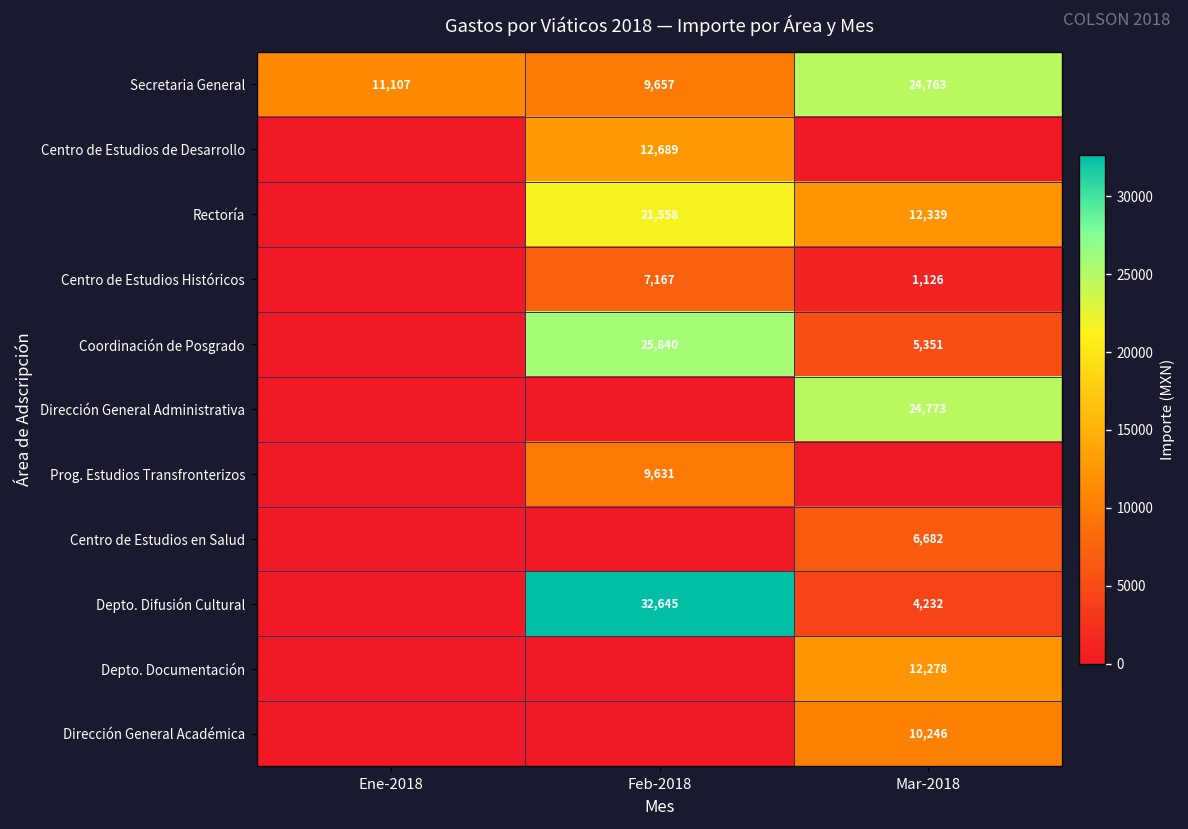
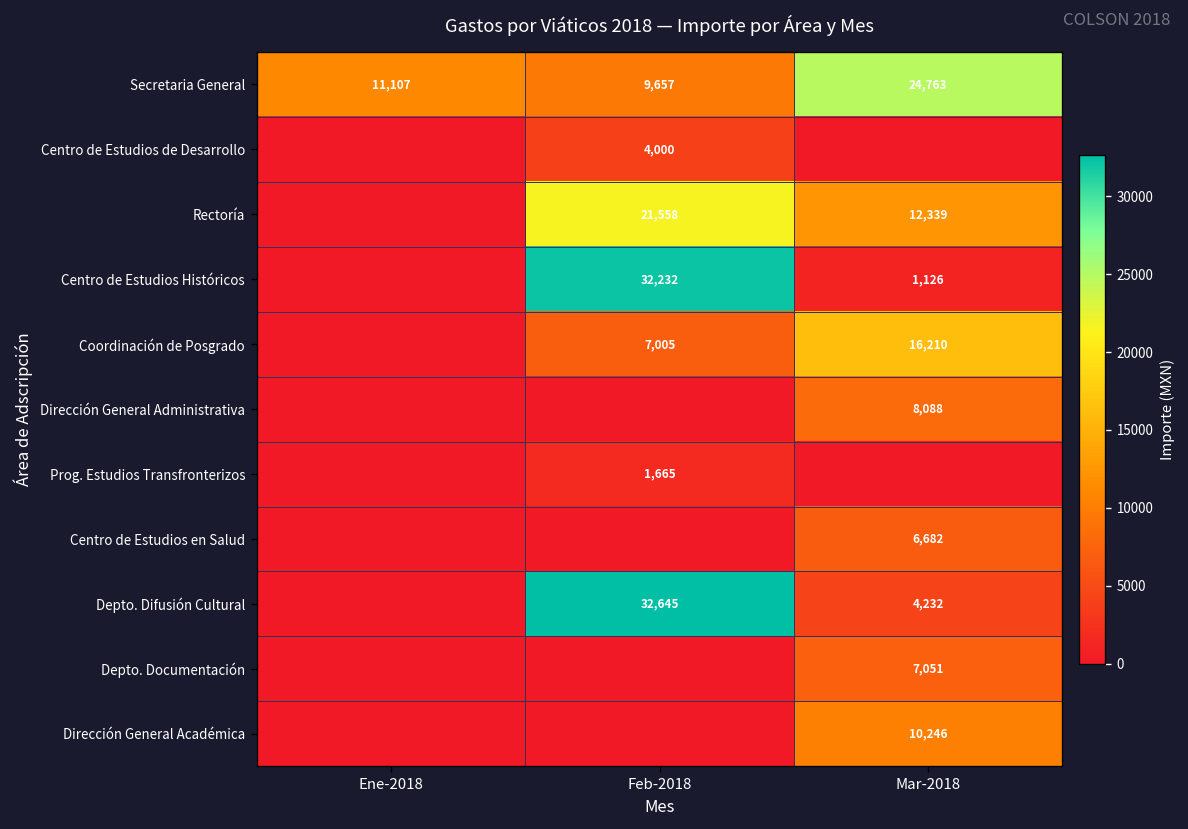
Centro de Estudios de Desarrollo, Feb-2018: 12,689 -> 4,000
Centro de Estudios Históricos, Feb-2018: 7,167 -> 32,232
Coordinación de Posgrado, Feb-2018: 25,840 -> 7,005
Coordinación de Posgrado, Mar-2018: 5,351 -> 16,210
Dirección General Administrativa, Mar-2018: 24,773 -> 8,088
Prog. Estudios Transfronterizos, Feb-2018: 9,631 -> 1,665
Depto. Documentación, Mar-2018: 12,278 -> 7,051
